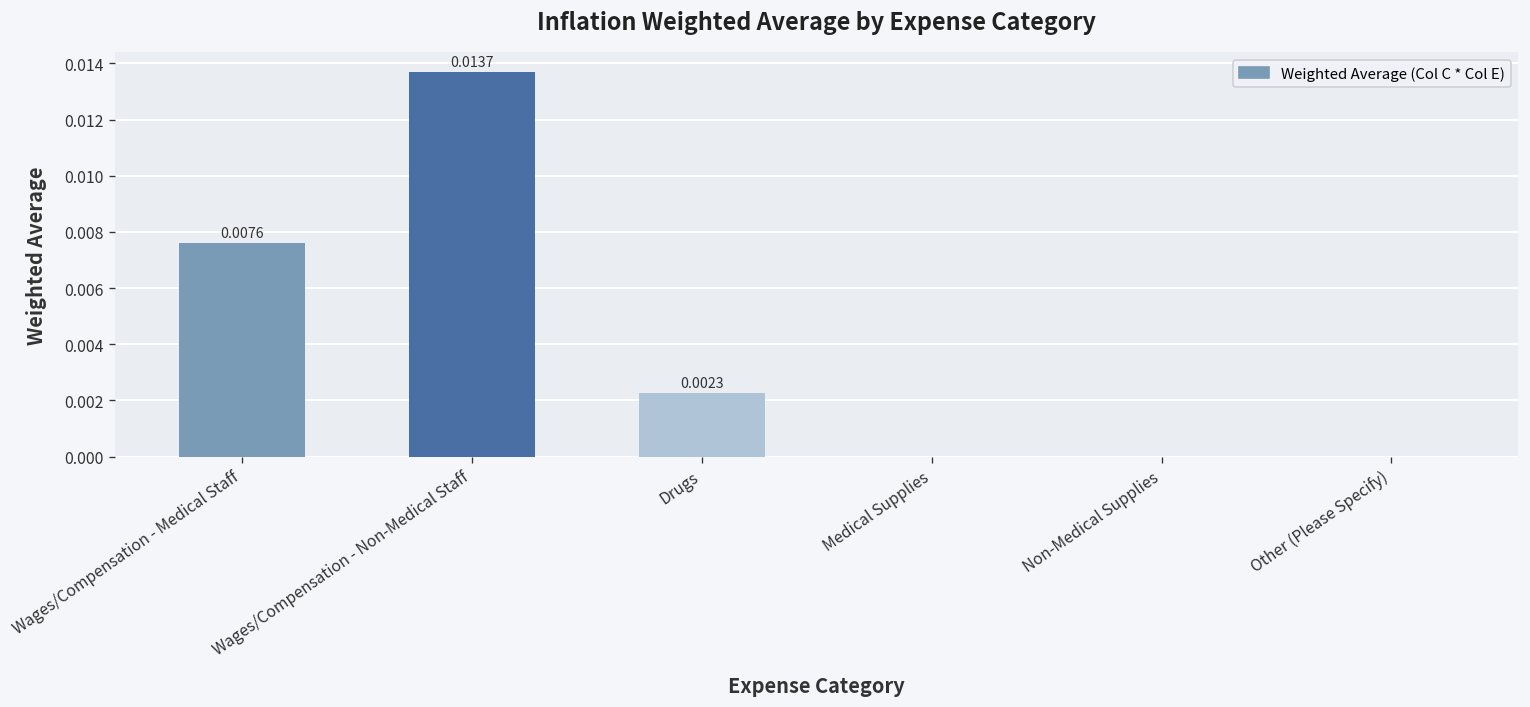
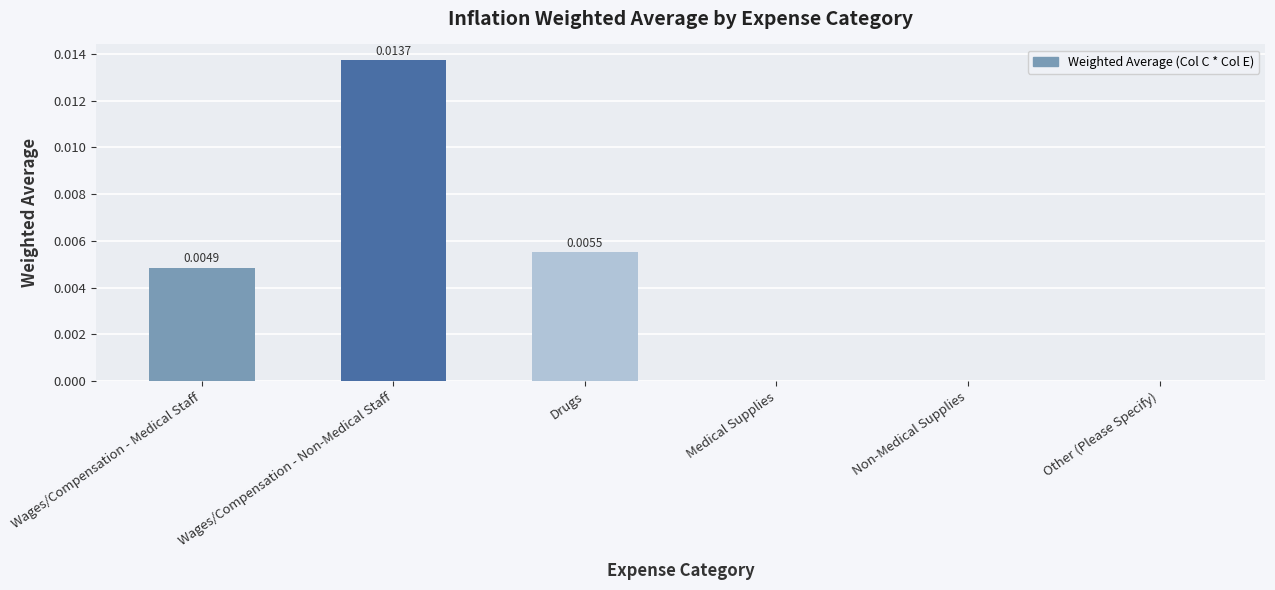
Wages/Compensation - Medical Staff: 0.0076 -> 0.0049
Drugs: 0.0023 -> 0.0055
